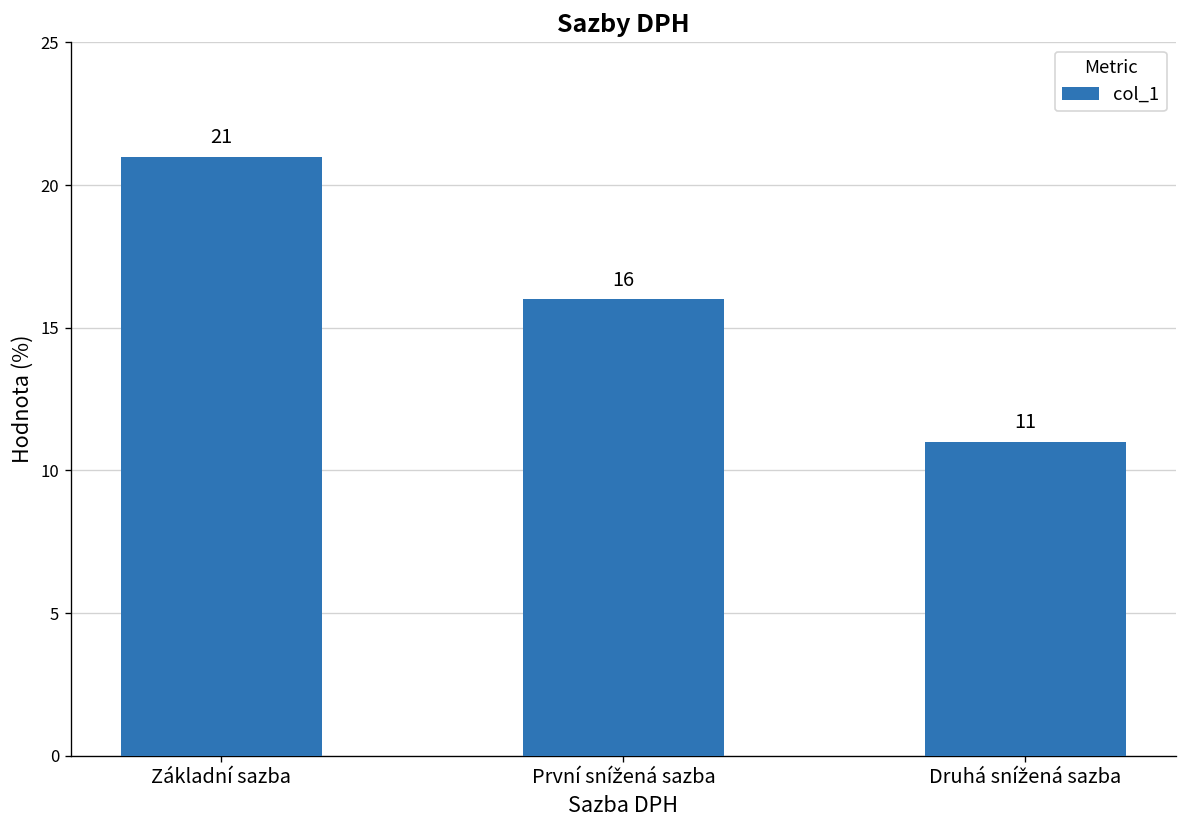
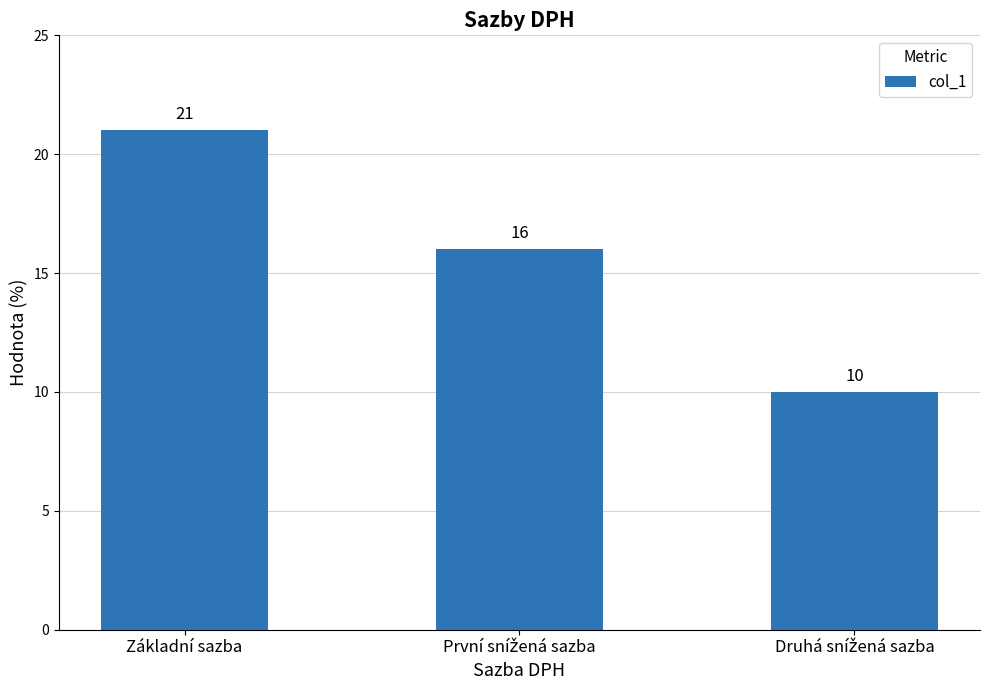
Druhá snížená sazba: 11 -> 10
